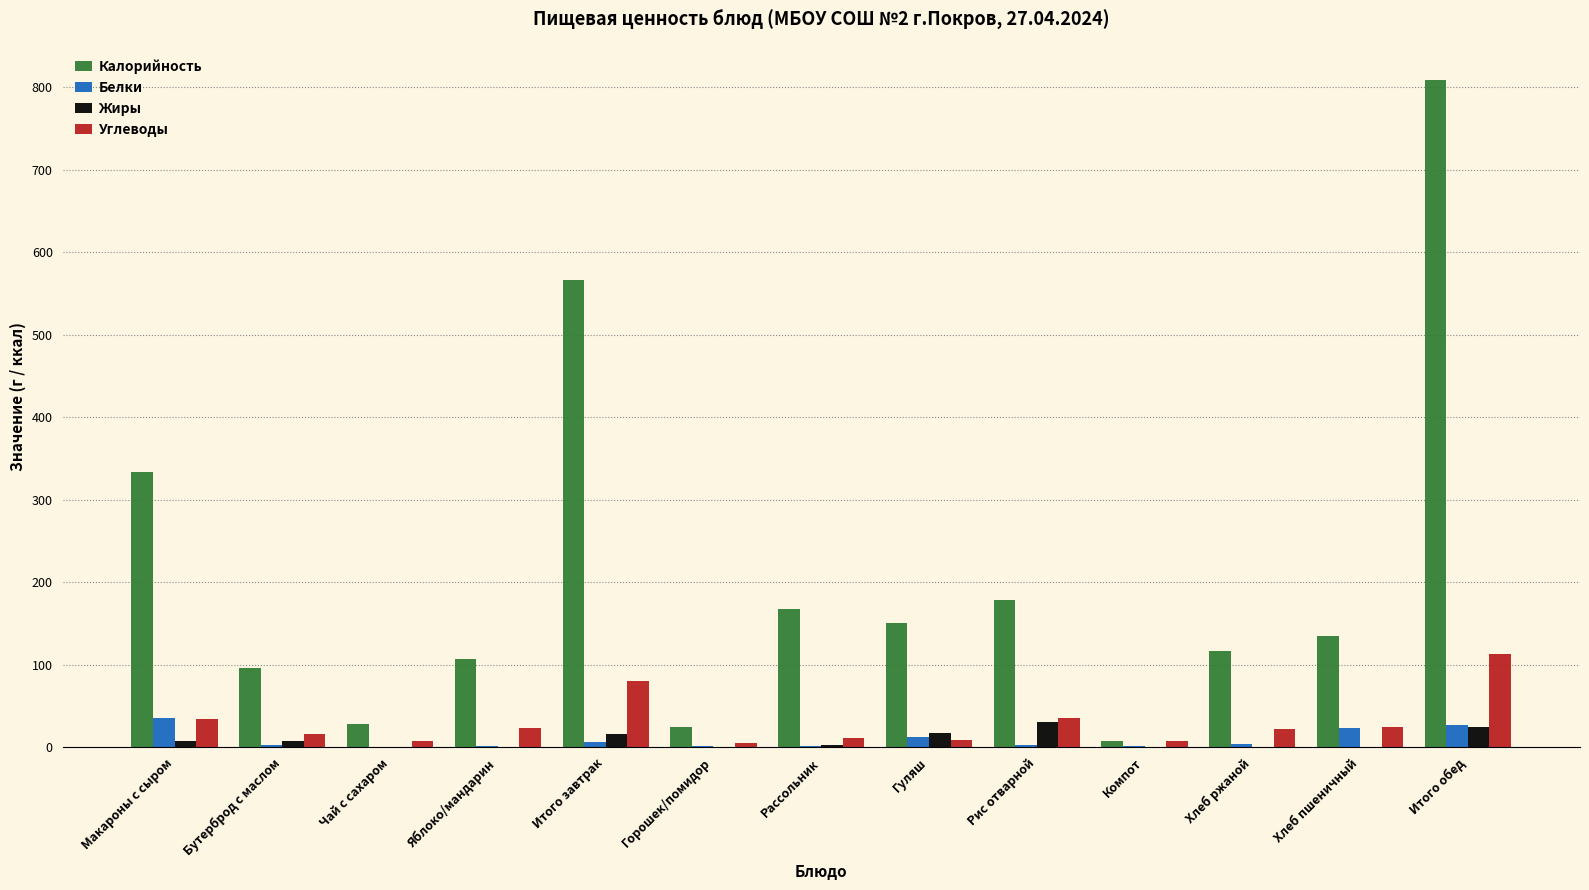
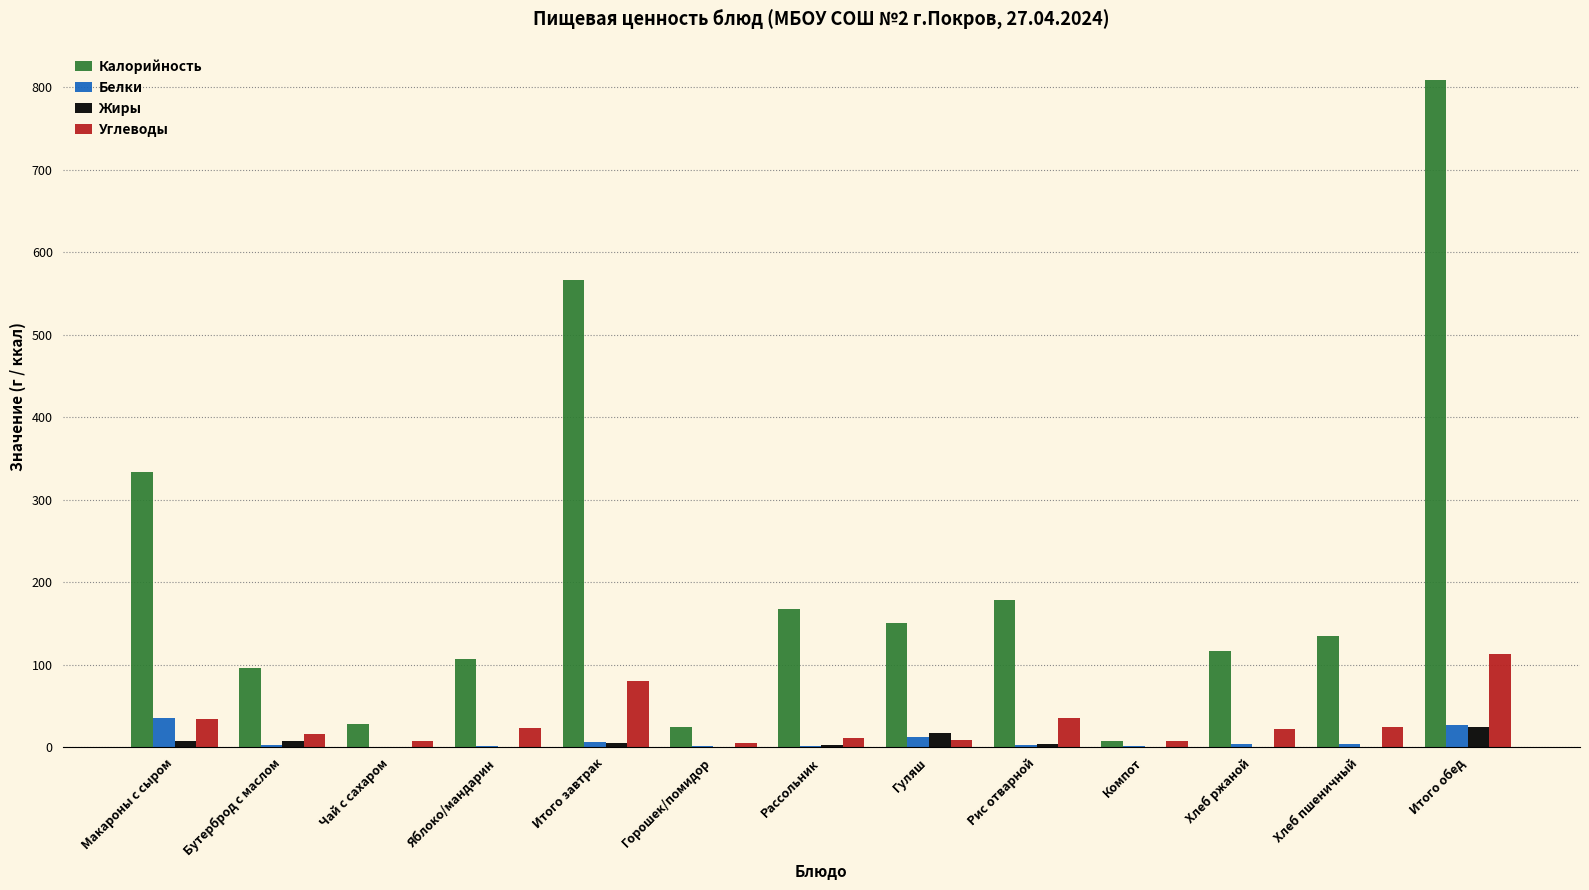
Жиры, Итого завтрак: 20 -> 0
Жиры, Рис отварной: 30 -> 0
Белки, Хлеб пшеничный: 20 -> 0
